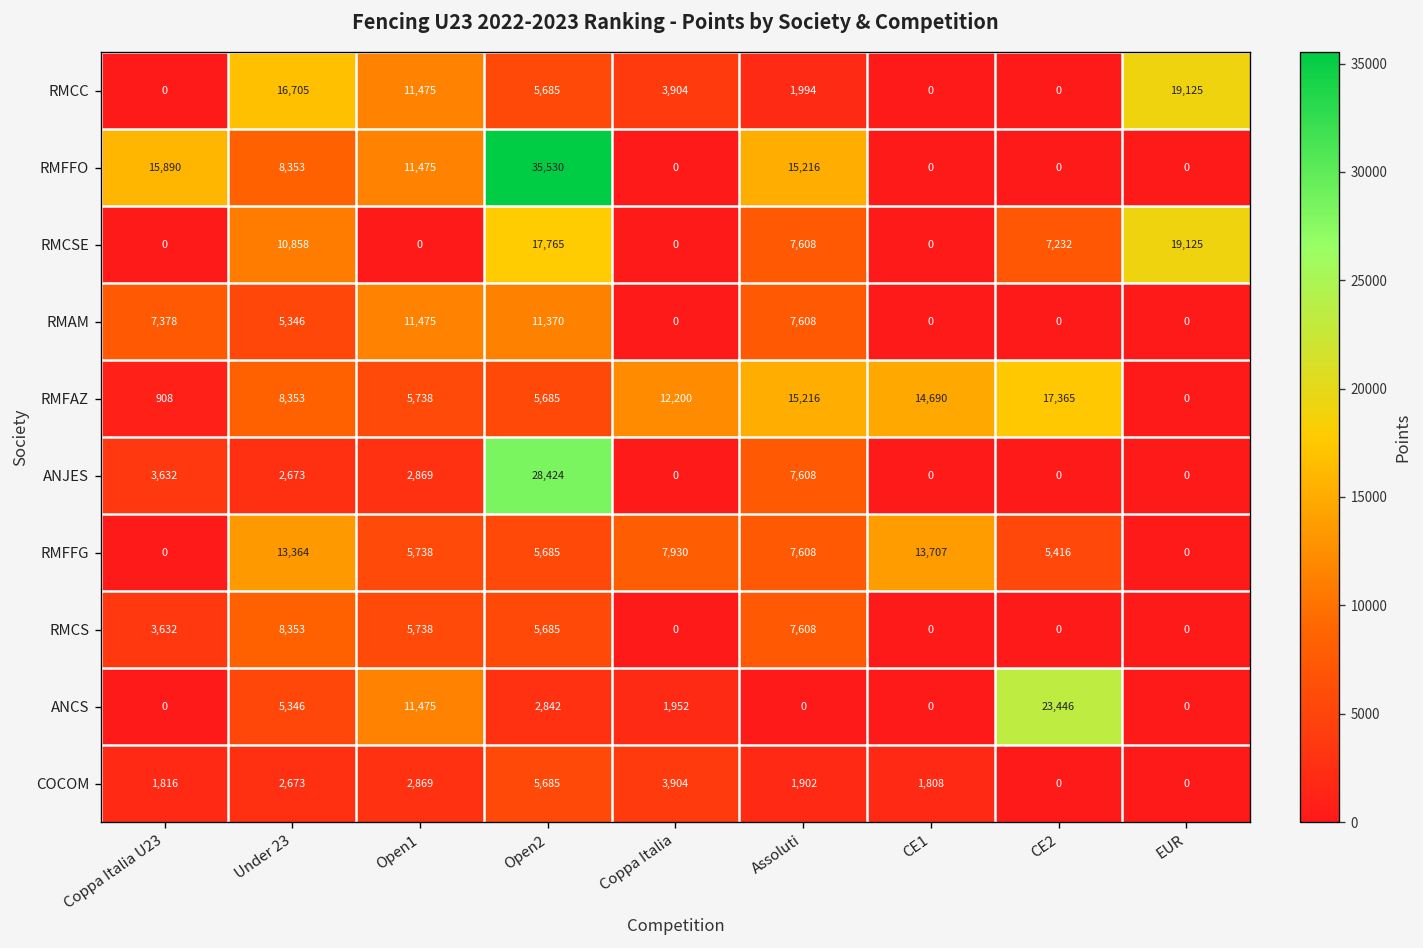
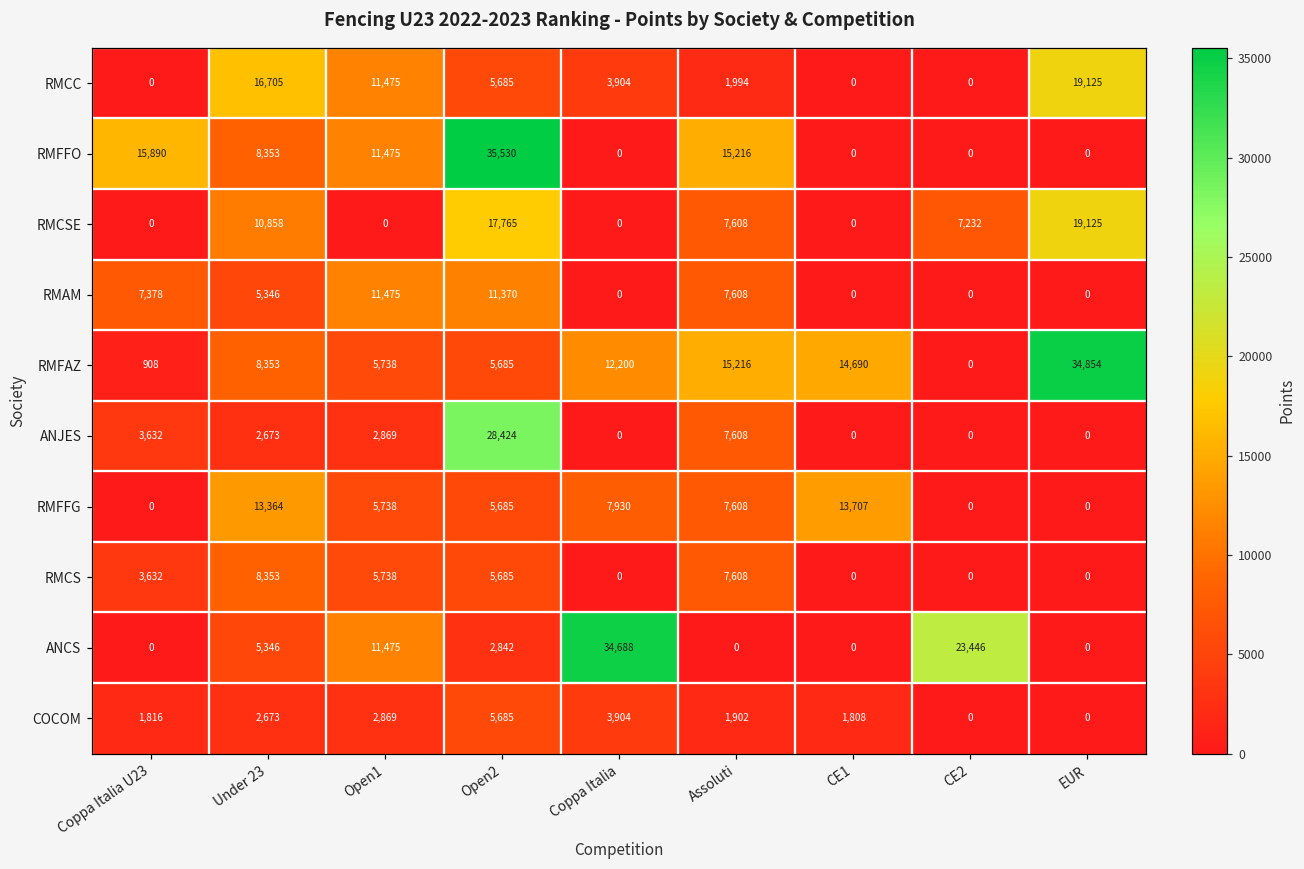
RMFAZ, CE2: 17,365 -> 0
RMFAZ, EUR: 0 -> 34,854
RMFFG, CE2: 5,416 -> 0
ANCS, Coppa Italia: 1,952 -> 34,688
